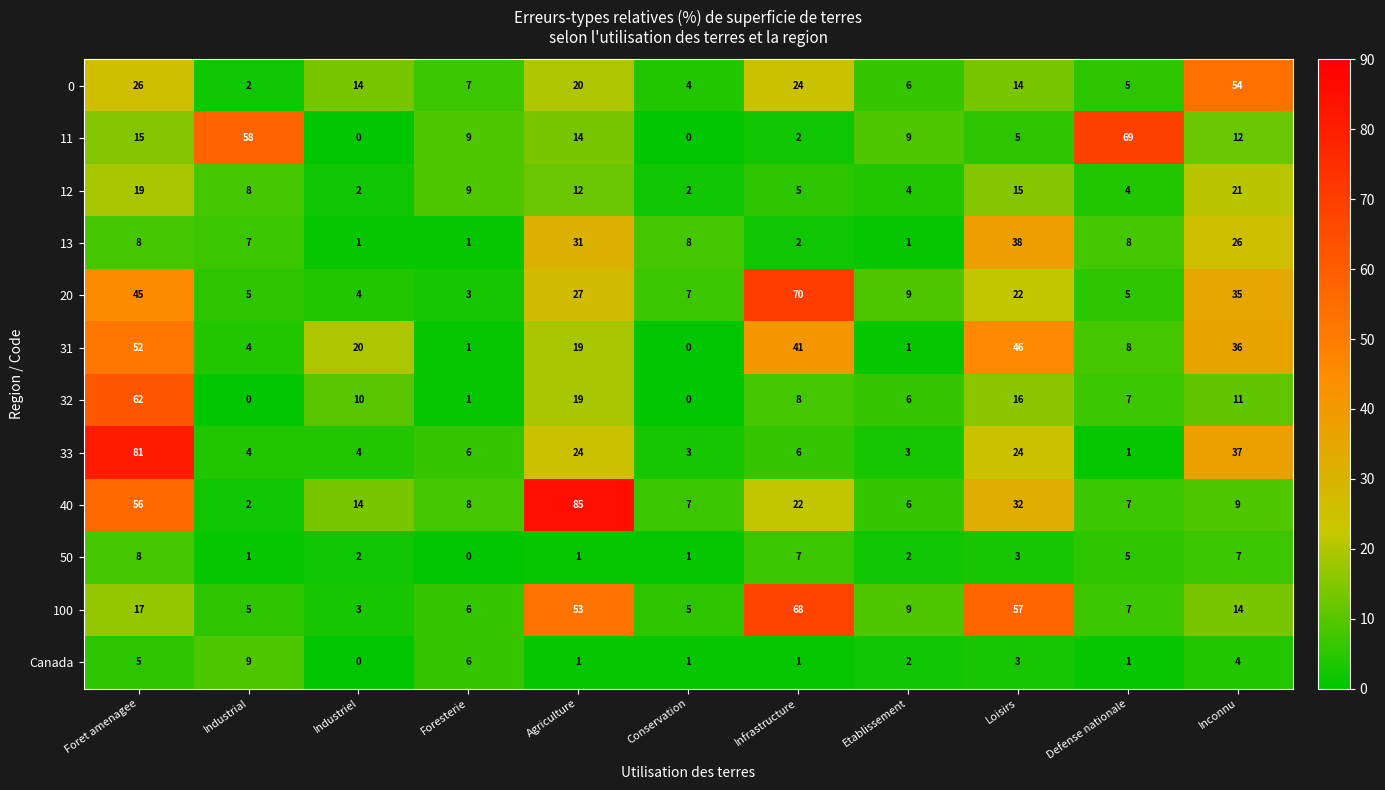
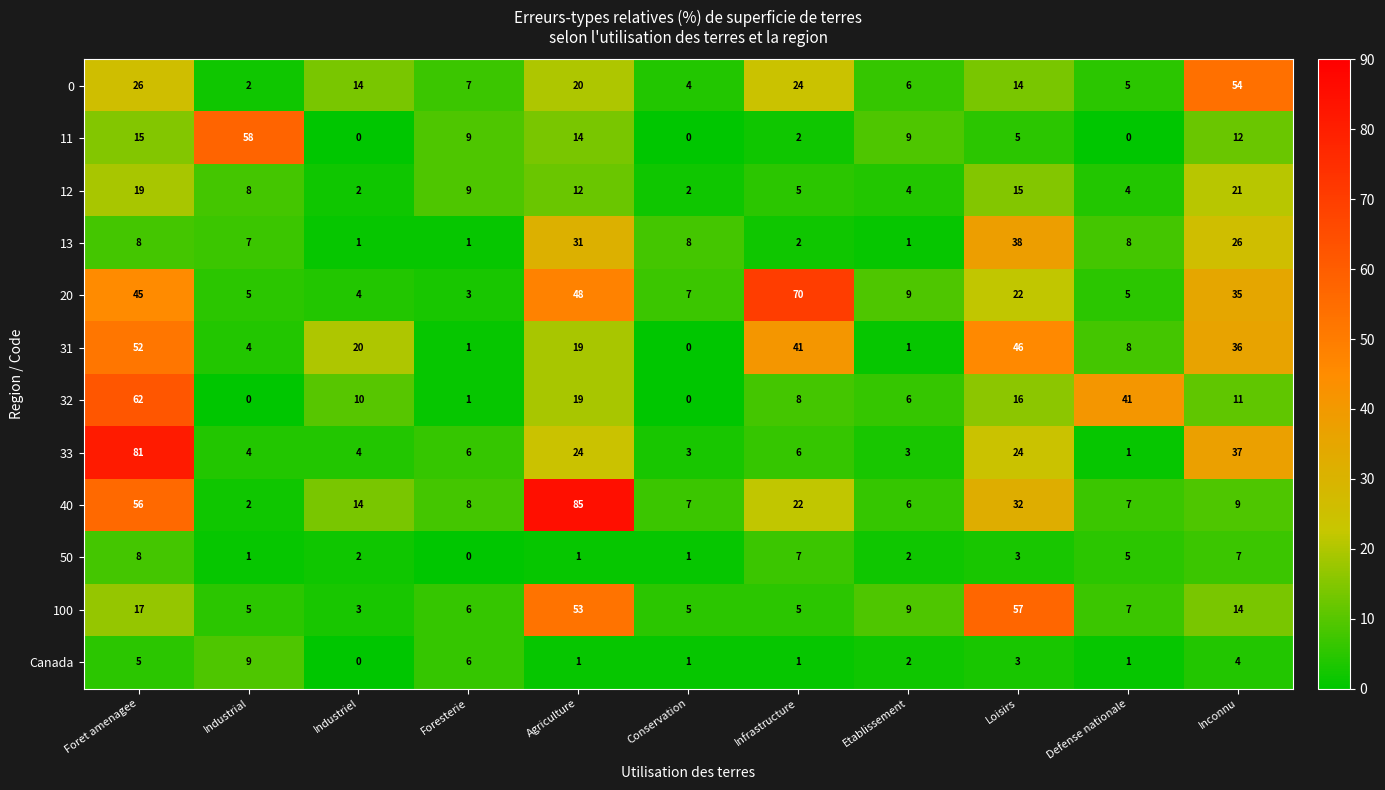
11, Defense nationale: 69 -> 0
20, Agriculture: 27 -> 48
32, Defense nationale: 7 -> 41
100, Infrastructure: 68 -> 5
